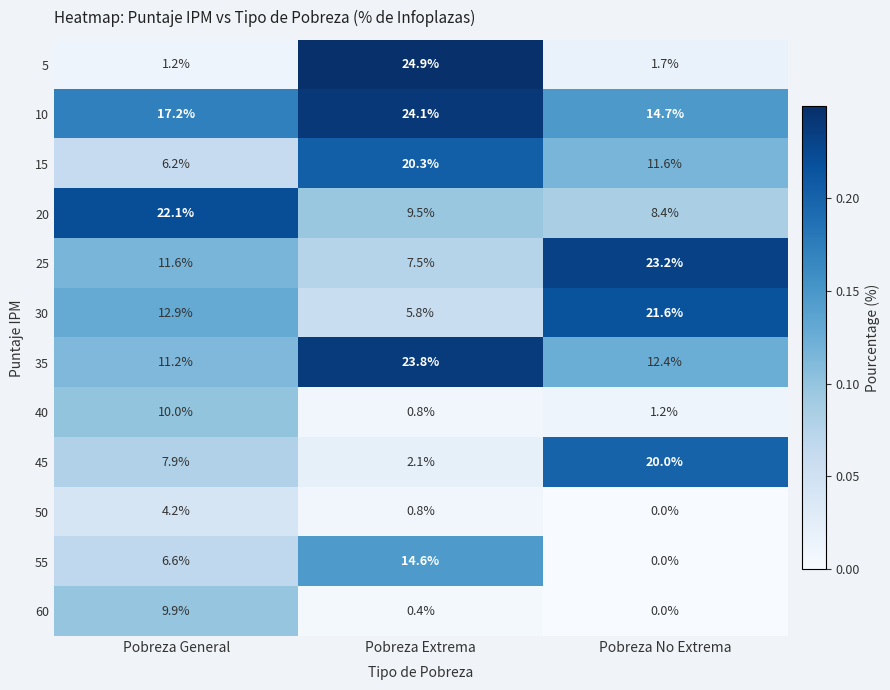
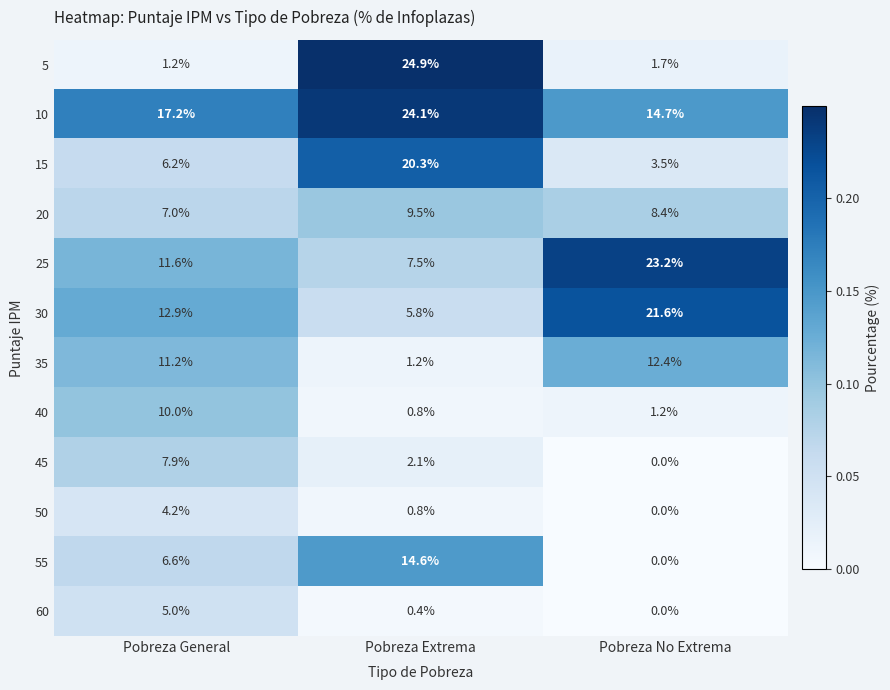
15, Pobreza No Extrema: 11.6% -> 3.5%
20, Pobreza General: 22.1% -> 7.0%
35, Pobreza Extrema: 23.8% -> 1.2%
45, Pobreza No Extrema: 20.0% -> 0.0%
60, Pobreza General: 9.9% -> 5.0%
